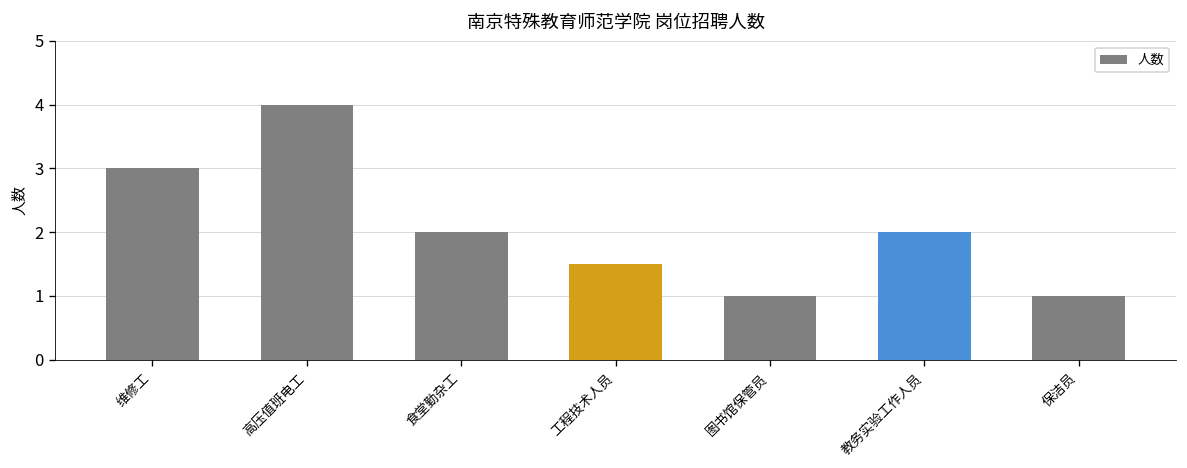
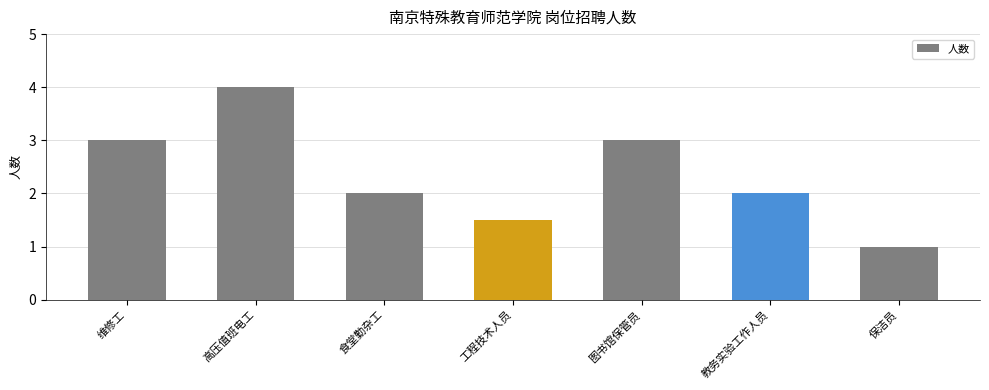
图书馆保管员: 1 -> 3
